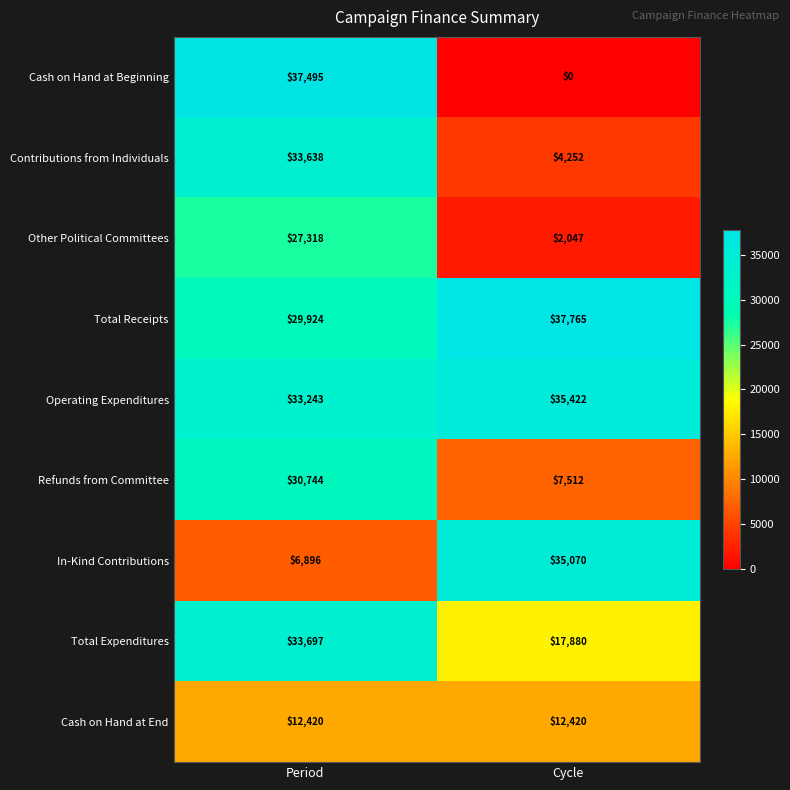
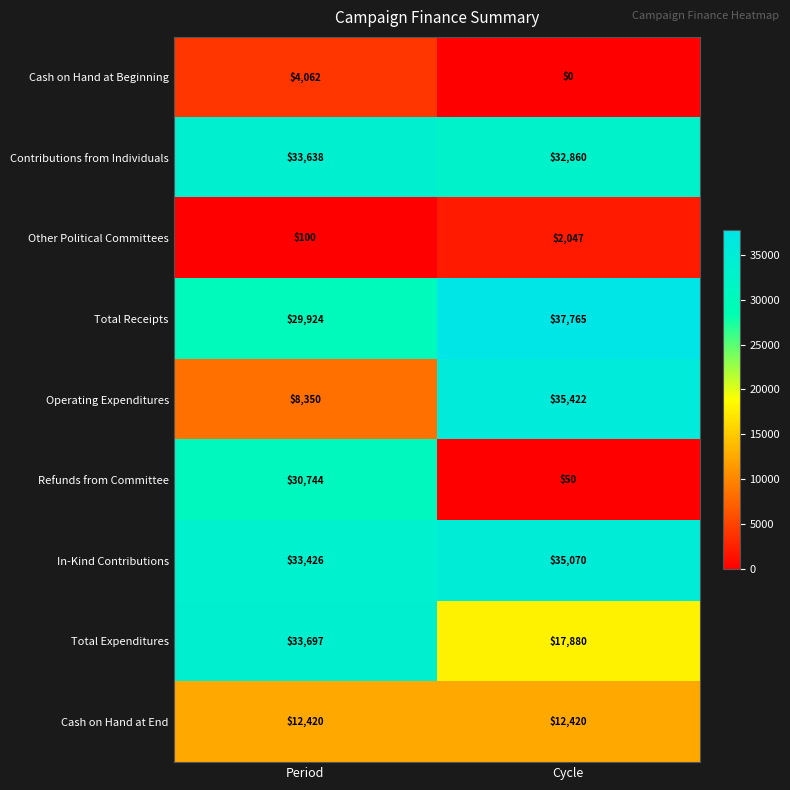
Cash on Hand at Beginning, Period: $37,495 -> $4,062
Contributions from Individuals, Cycle: $4,252 -> $32,860
Other Political Committees, Period: $27,318 -> $100
Operating Expenditures, Period: $33,243 -> $8,350
Refunds from Committee, Cycle: $7,512 -> $50
In-Kind Contributions, Period: $6,896 -> $33,426
